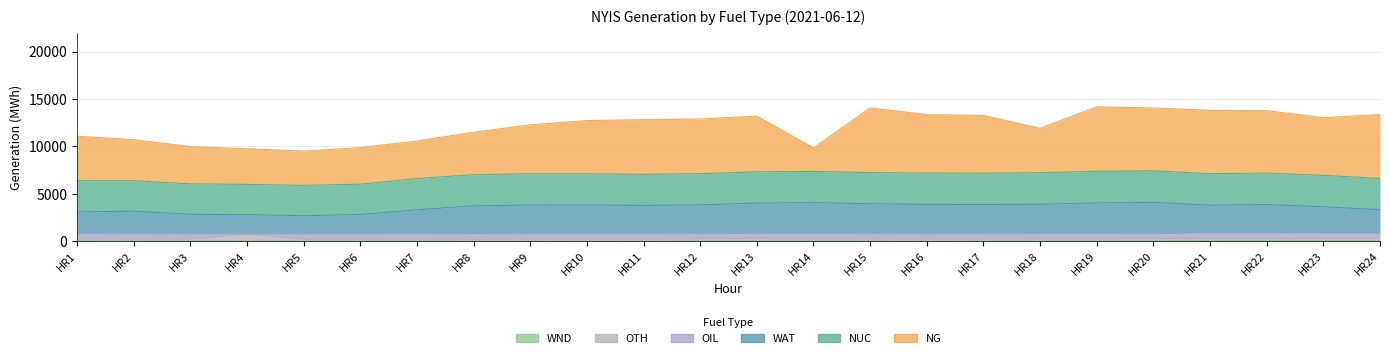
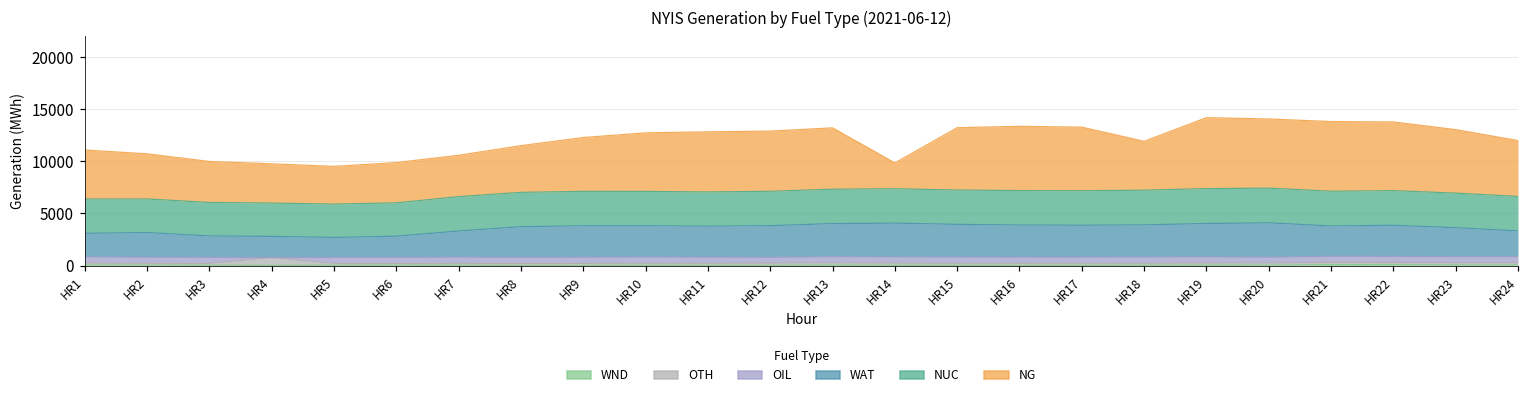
NG, HR15: 7000 -> 6000
NG, HR24: 7000 -> 5000
